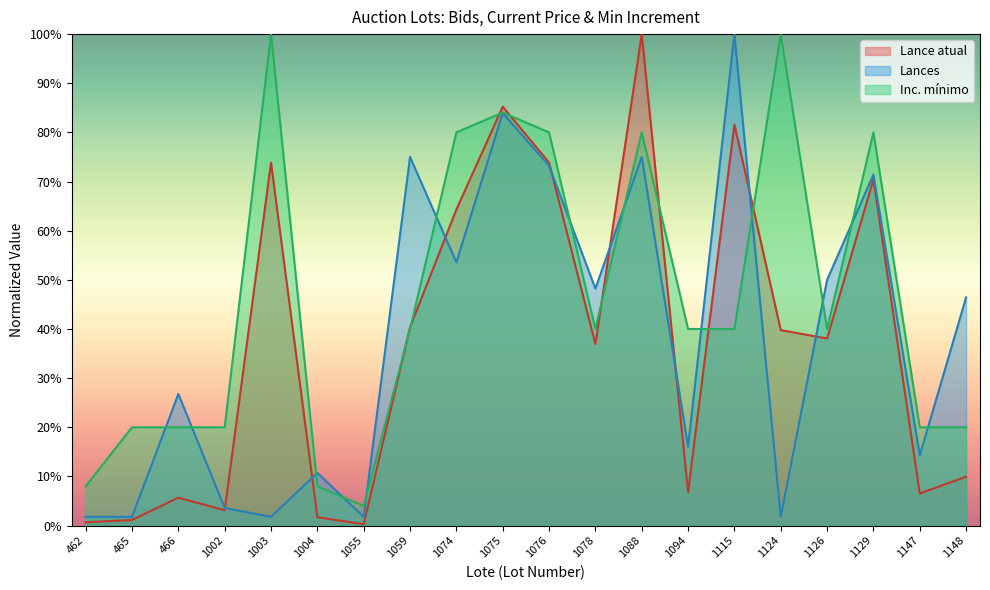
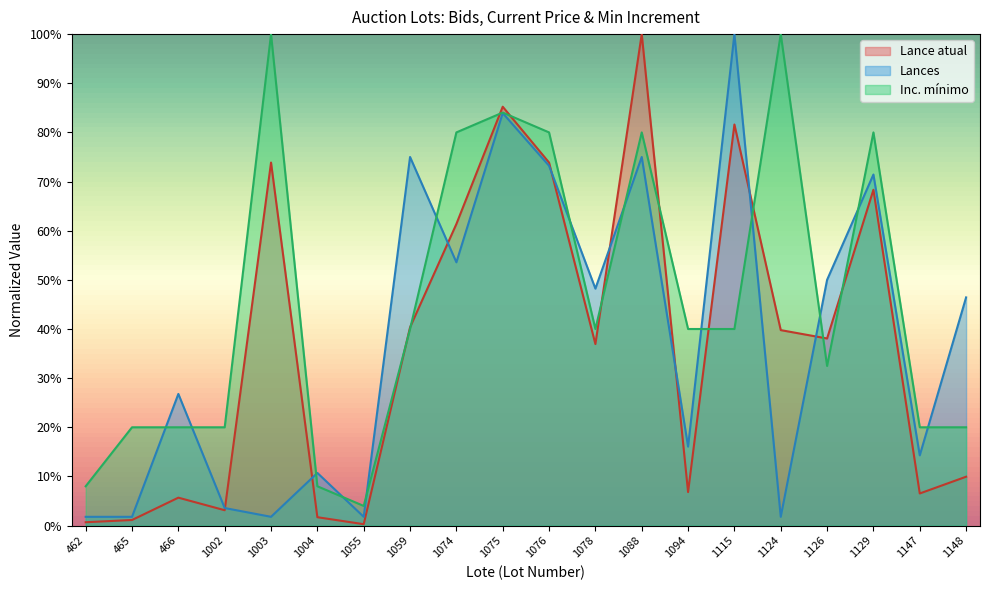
Lance atual, 1074: 64% -> 61%
Inc. mínimo, 1126: 40% -> 32%
Lance atual, 1129: 70% -> 68%
